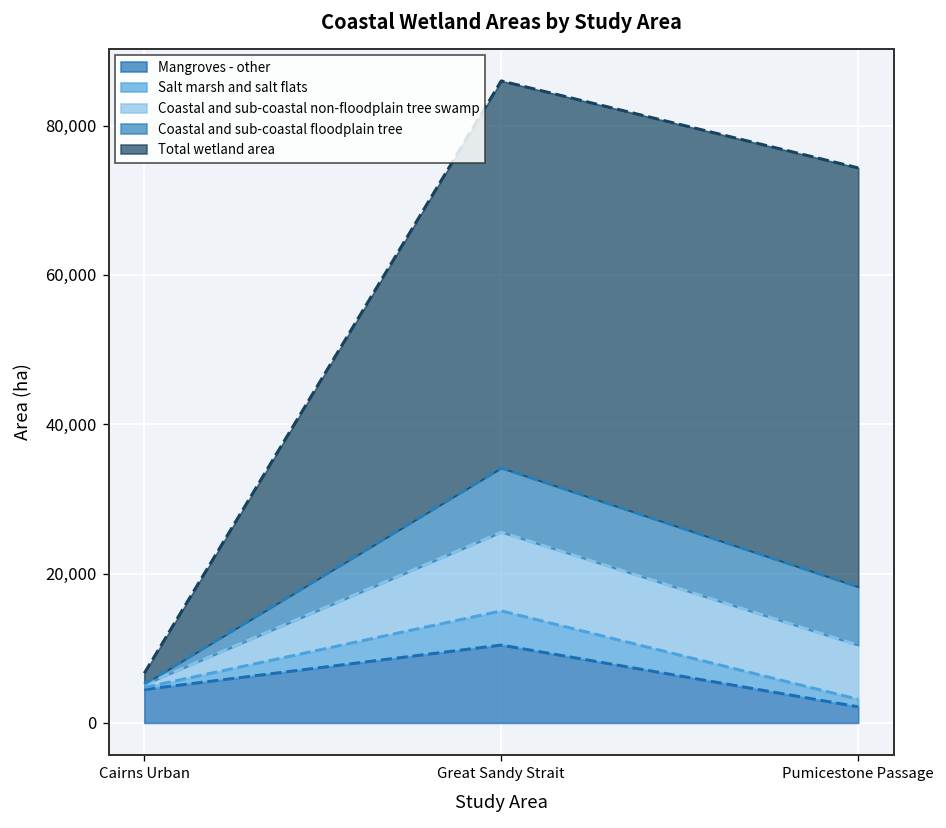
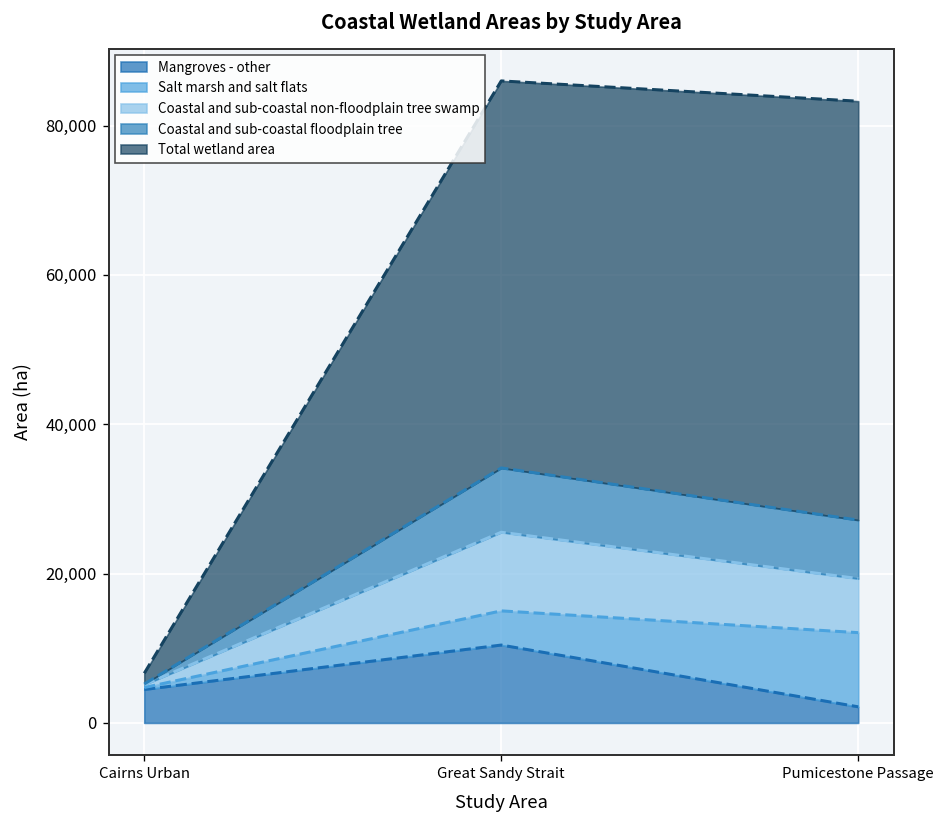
Salt marsh and salt flats, Pumicestone Passage: 1,000 -> 10,000
